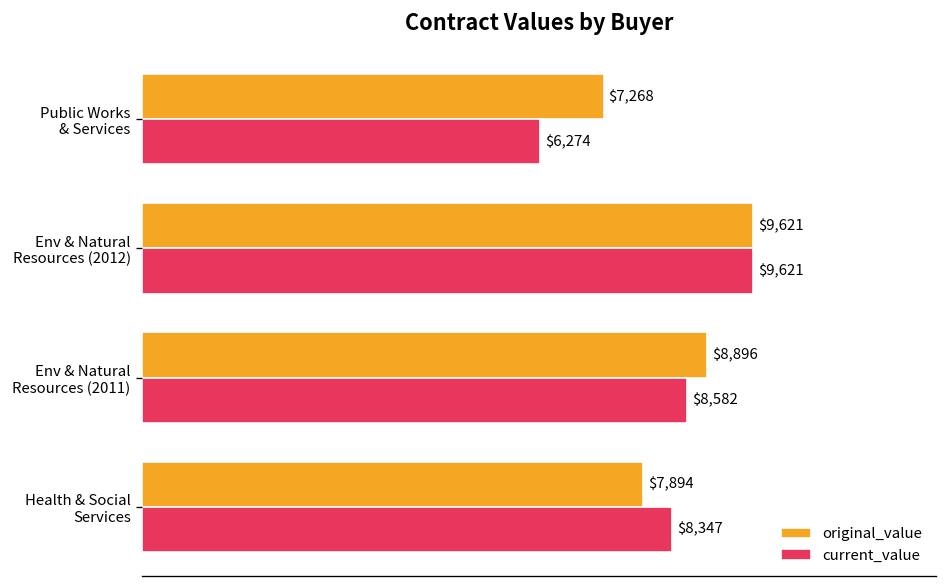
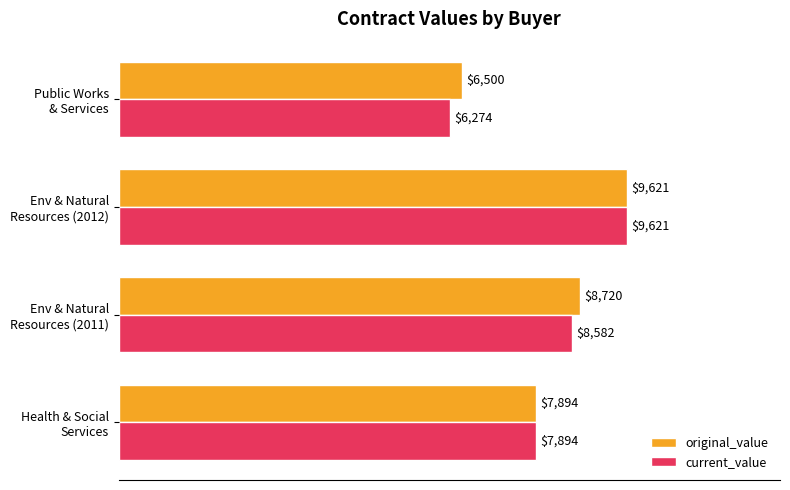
original_value, Public Works & Services: $7,268 -> $6,500
original_value, Env & Natural Resources (2011): $8,896 -> $8,720
current_value, Health & Social Services: $8,347 -> $7,894
